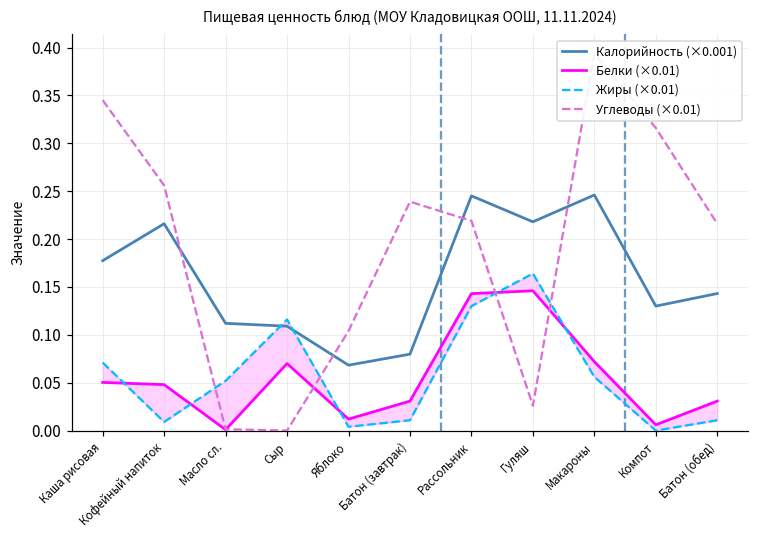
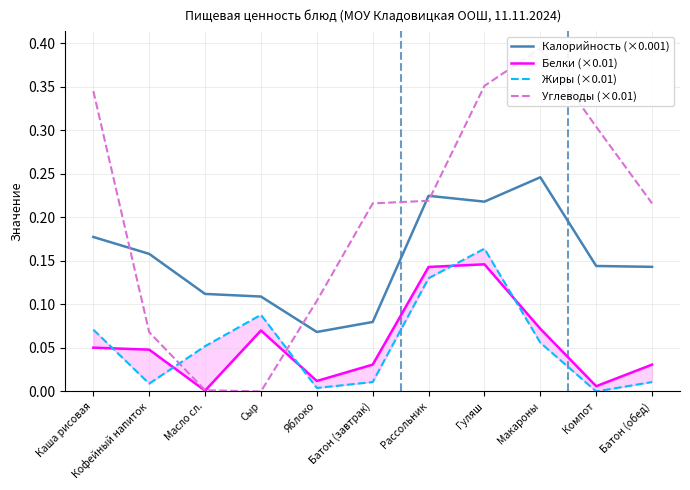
Калорийность (×0.001), Кофейный напиток: 0.22 -> 0.16
Углеводы (×0.01), Кофейный напиток: 0.26 -> 0.07
Жиры (×0.01), Сыр: 0.12 -> 0.09
Углеводы (×0.01), Батон (завтрак): 0.24 -> 0.22
Калорийность (×0.001), Рассольник: 0.25 -> 0.22
Углеводы (×0.01), Гуляш: 0.03 -> 0.35
Калорийность (×0.001), Компот: 0.13 -> 0.14
Углеводы (×0.01), Компот: 0.32 -> 0.30
